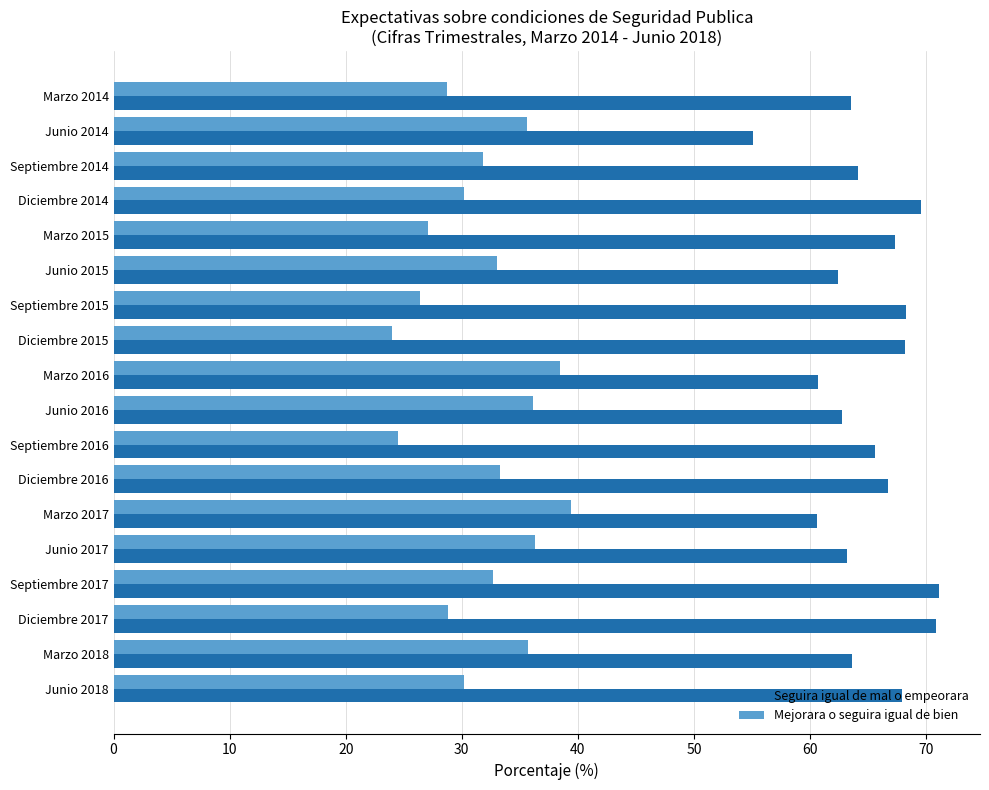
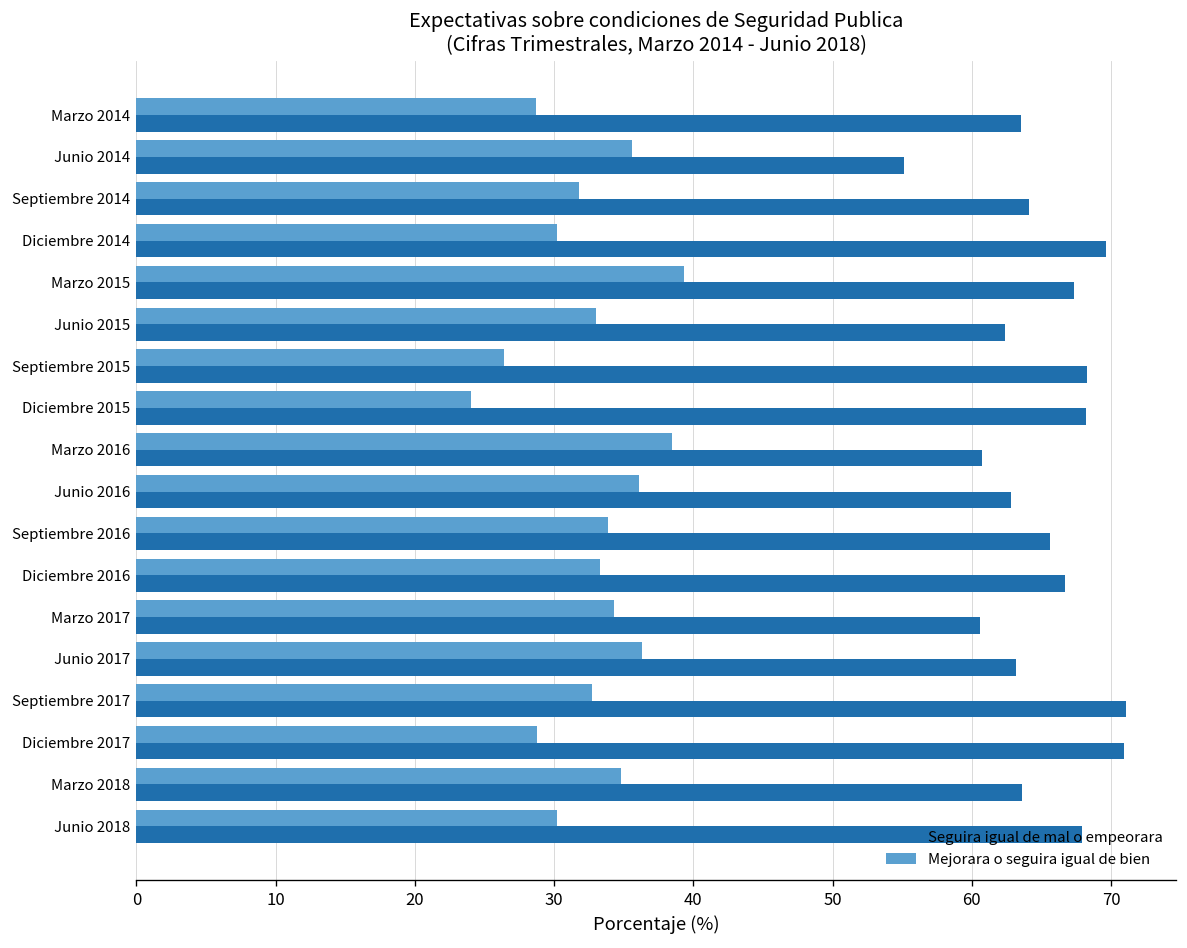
Mejorara o seguira igual de bien, Marzo 2015: 27.1 -> 39.3
Mejorara o seguira igual de bien, Septiembre 2016: 24.5 -> 33.9
Mejorara o seguira igual de bien, Marzo 2017: 39.4 -> 34.3
Mejorara o seguira igual de bien, Marzo 2018: 35.7 -> 34.8
